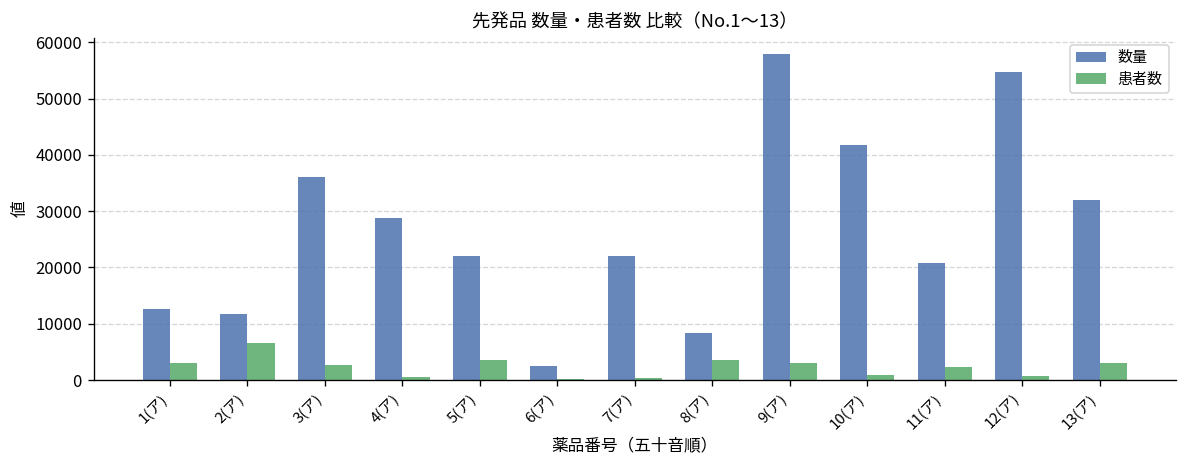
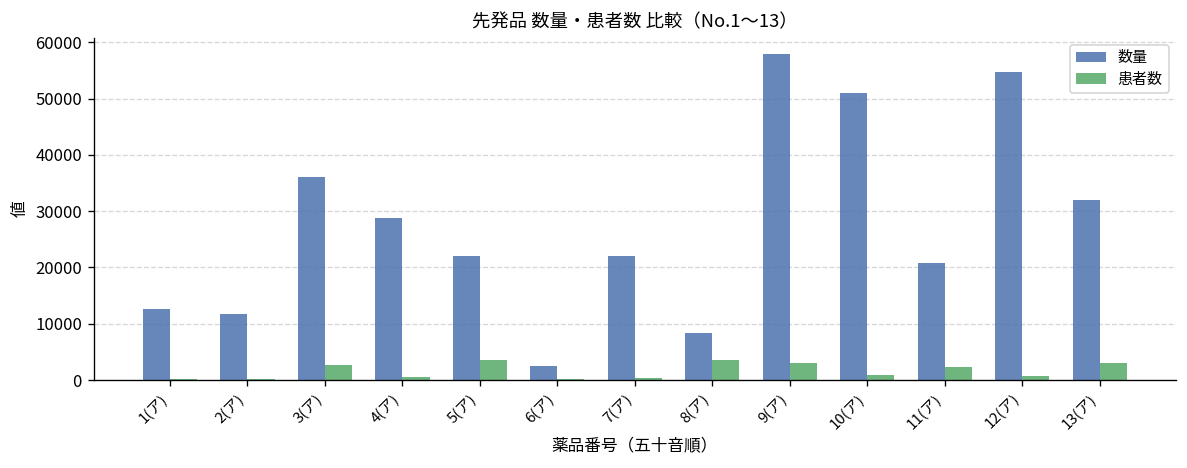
患者数, 1(ア): 3000 -> 0
患者数, 2(ア): 7000 -> 0
数量, 10(ア): 42000 -> 51000
